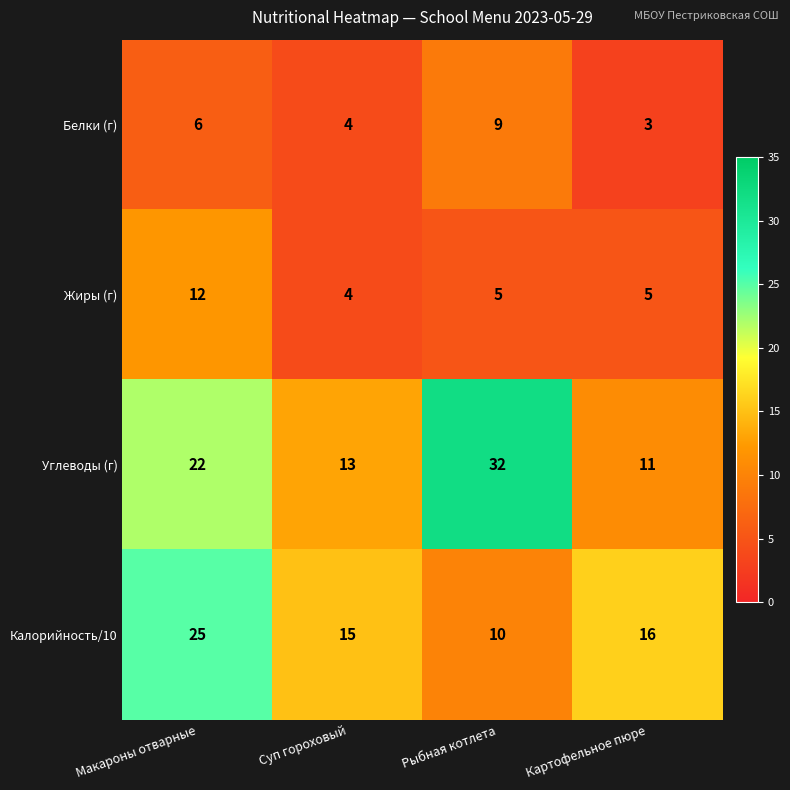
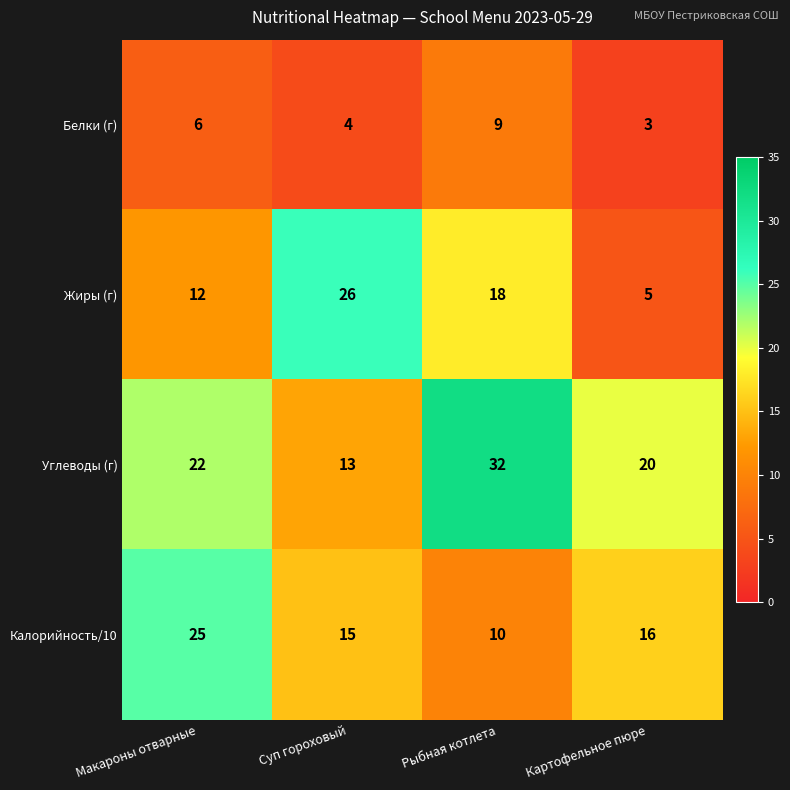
Жиры (г), Суп гороховый: 4 -> 26
Жиры (г), Рыбная котлета: 5 -> 18
Углеводы (г), Картофельное пюре: 11 -> 20
